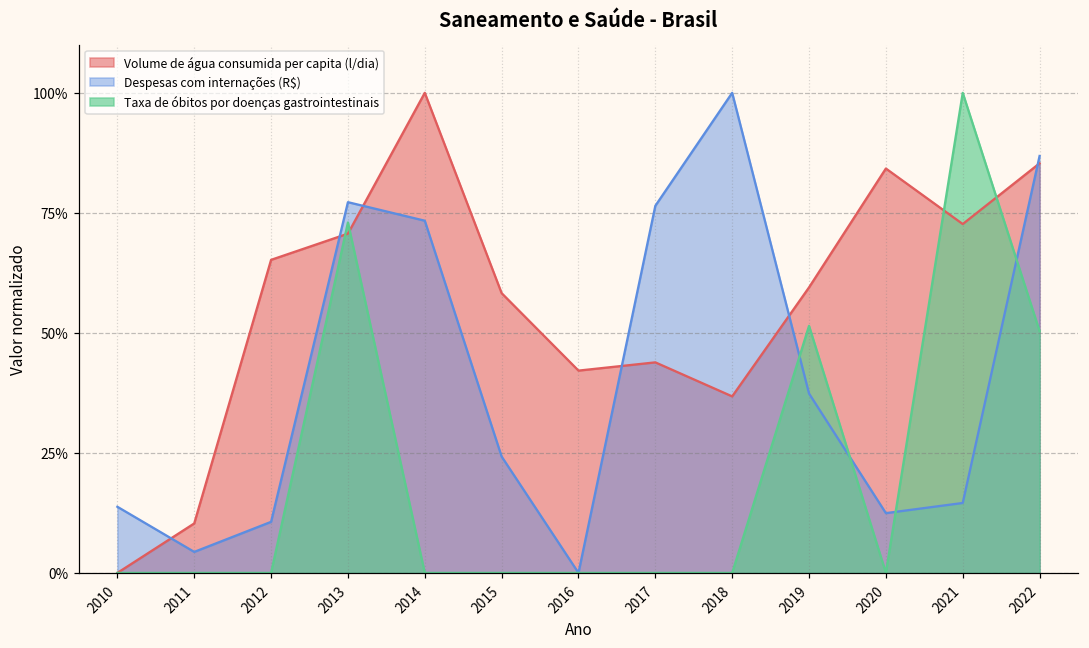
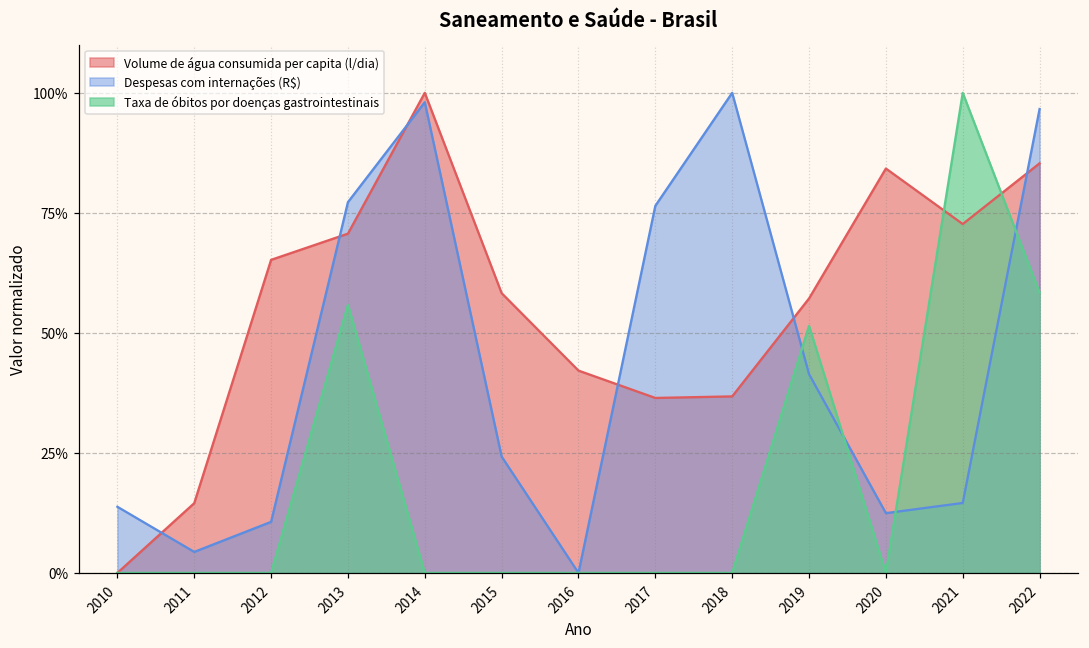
Volume de água consumida per capita (l/dia), 2011: 10% -> 15%
Taxa de óbitos por doenças gastrointestinais, 2013: 73% -> 56%
Despesas com internações (R$), 2014: 73% -> 98%
Volume de água consumida per capita (l/dia), 2017: 44% -> 36%
Volume de água consumida per capita (l/dia), 2019: 59% -> 57%
Despesas com internações (R$), 2019: 37% -> 41%
Despesas com internações (R$), 2022: 87% -> 97%
Taxa de óbitos por doenças gastrointestinais, 2022: 50% -> 58%
